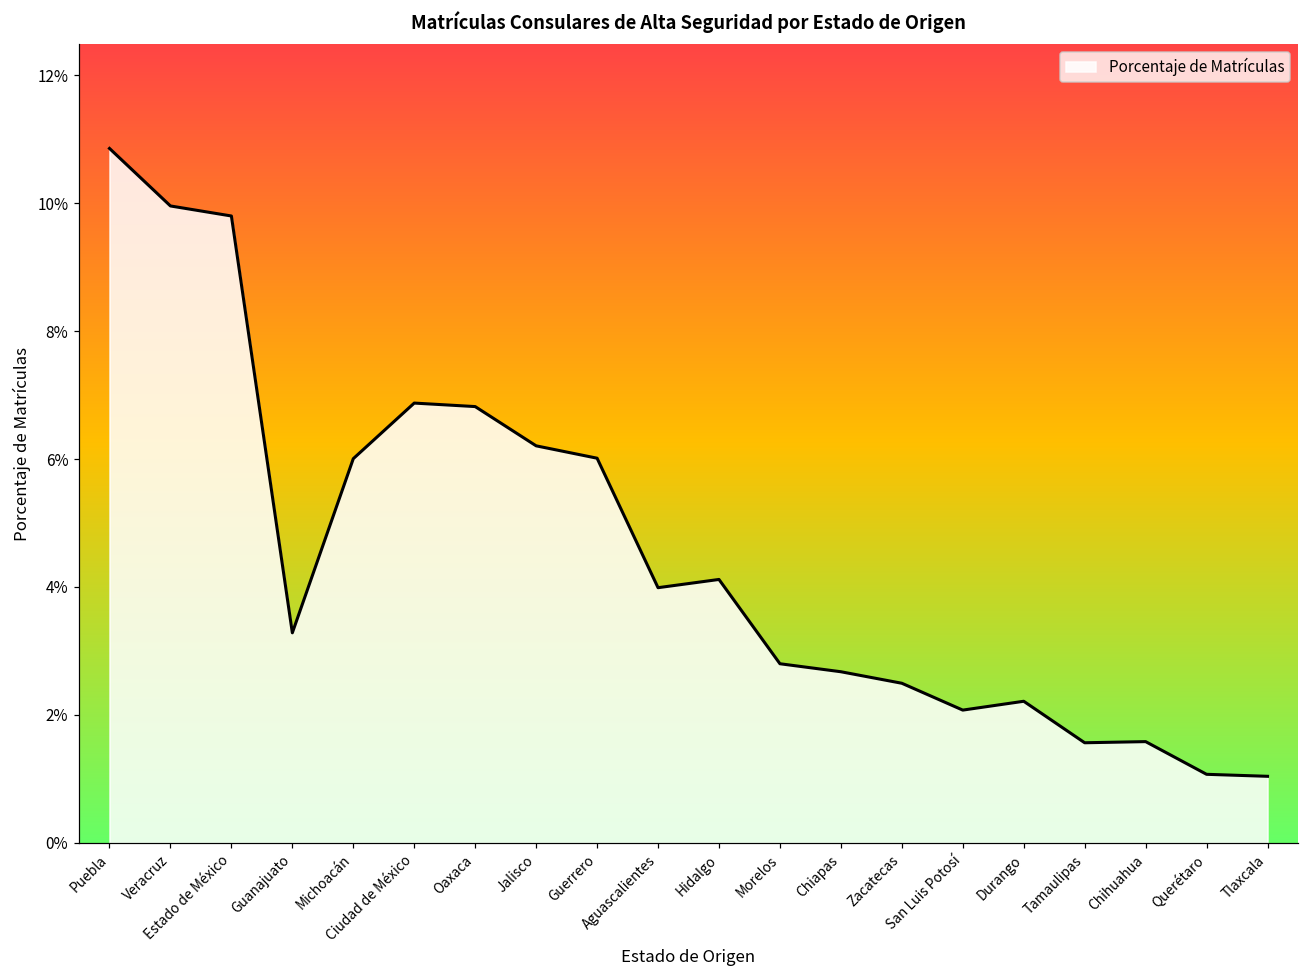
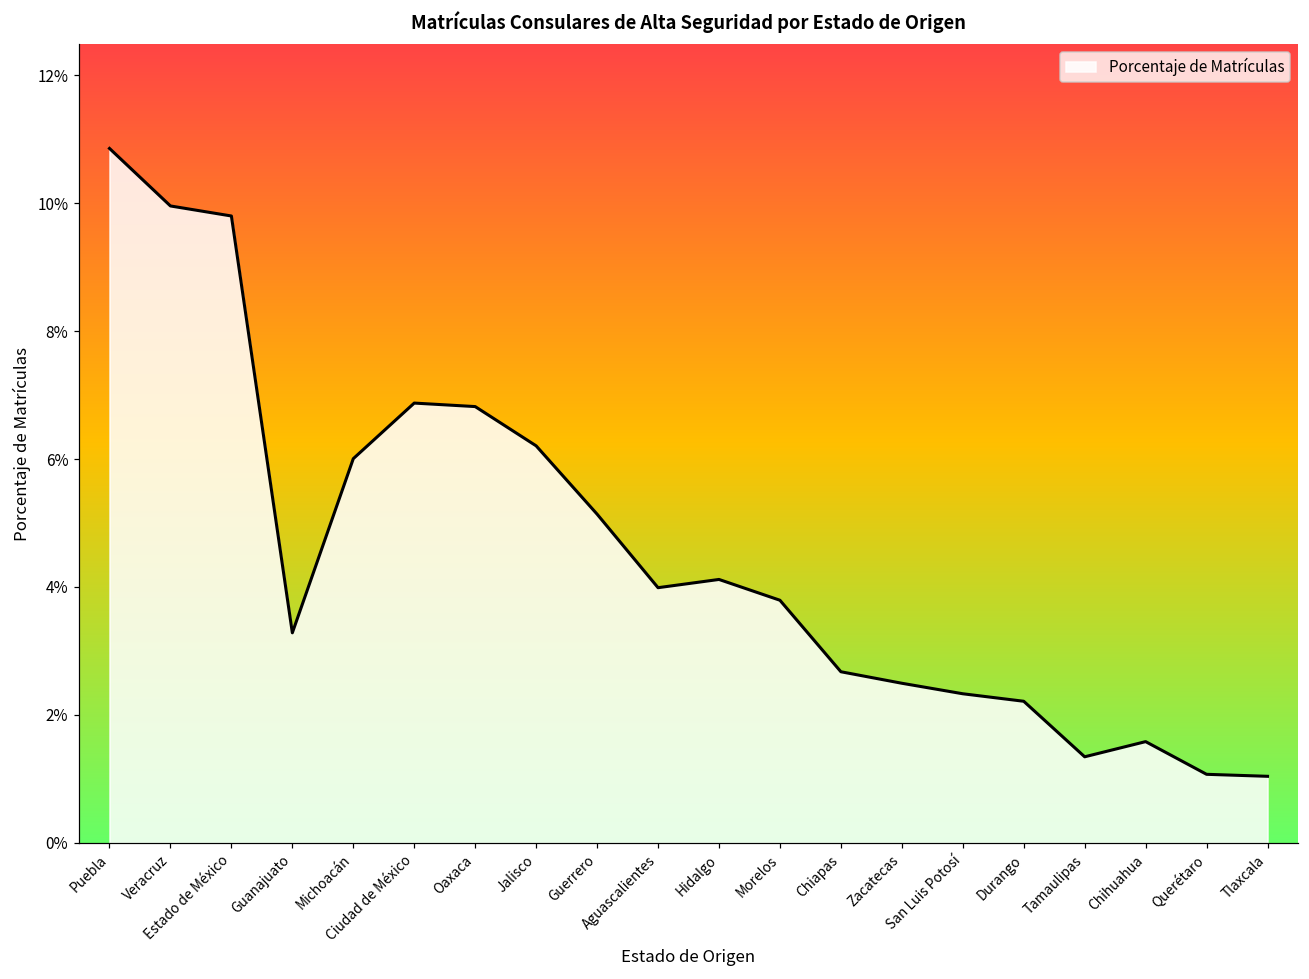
Guerrero: 6.0% -> 5.1%
Morelos: 2.8% -> 3.8%
San Luis Potosí: 2.1% -> 2.3%
Tamaulipas: 1.6% -> 1.3%
